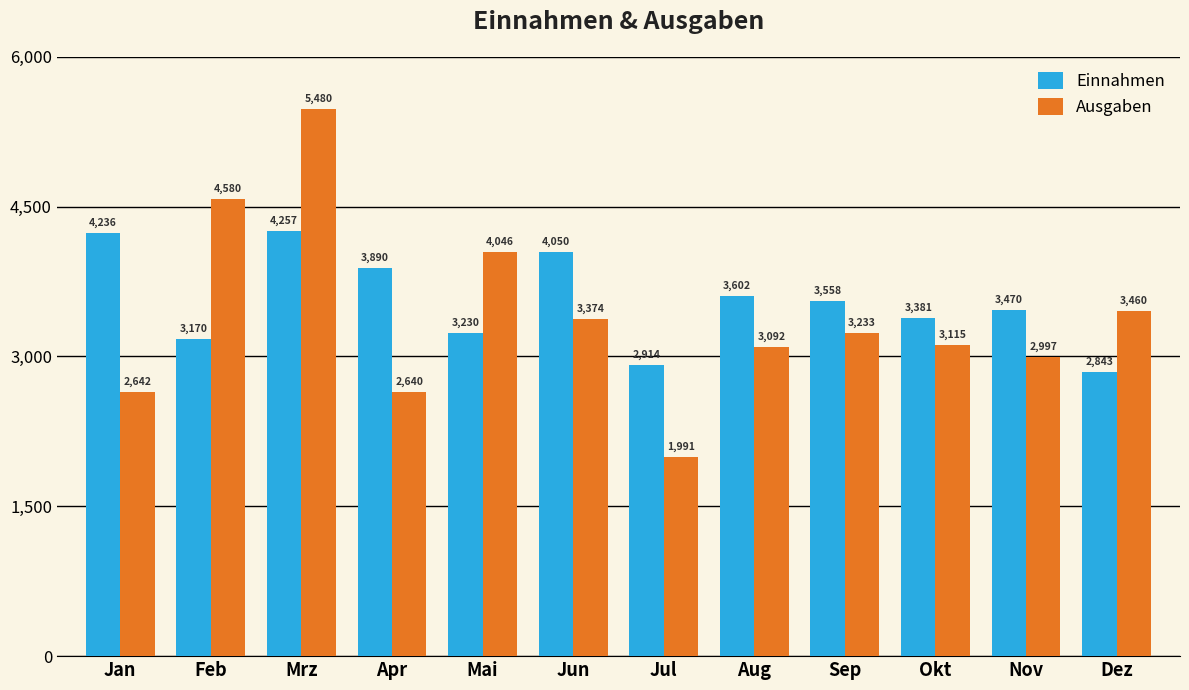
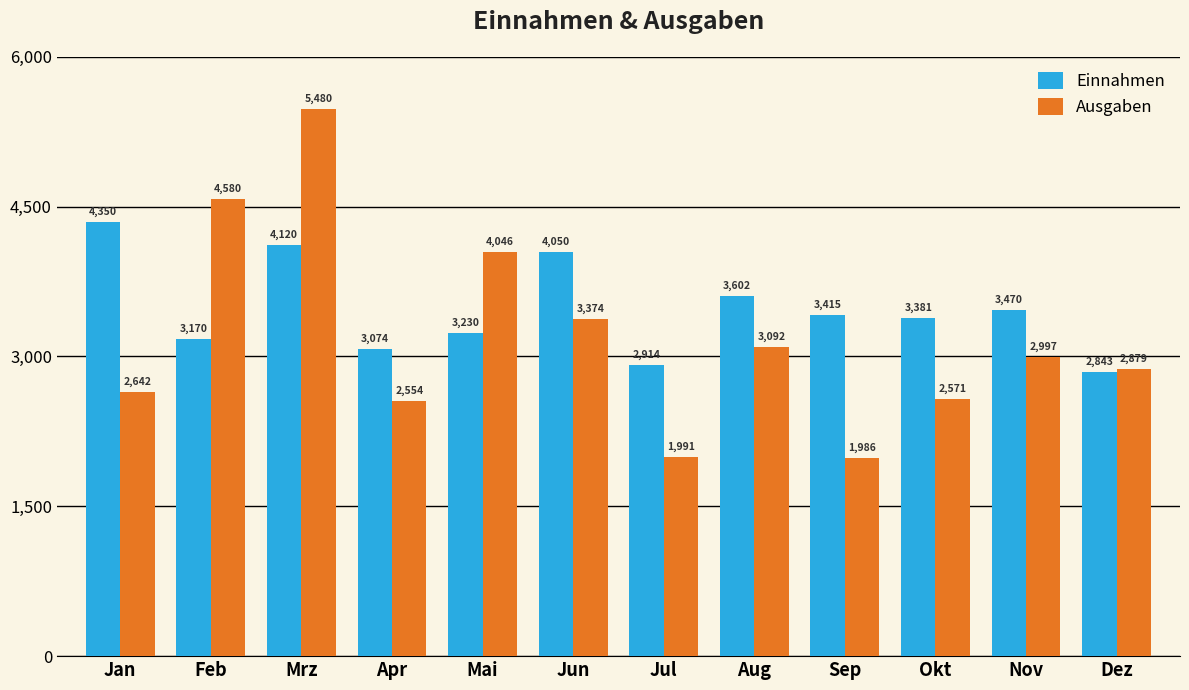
Einnahmen, Jan: 4,236 -> 4,350
Einnahmen, Mrz: 4,257 -> 4,120
Einnahmen, Apr: 3,890 -> 3,074
Ausgaben, Apr: 2,640 -> 2,554
Einnahmen, Sep: 3,558 -> 3,415
Ausgaben, Sep: 3,233 -> 1,986
Ausgaben, Okt: 3,115 -> 2,571
Ausgaben, Dez: 3,460 -> 2,879
